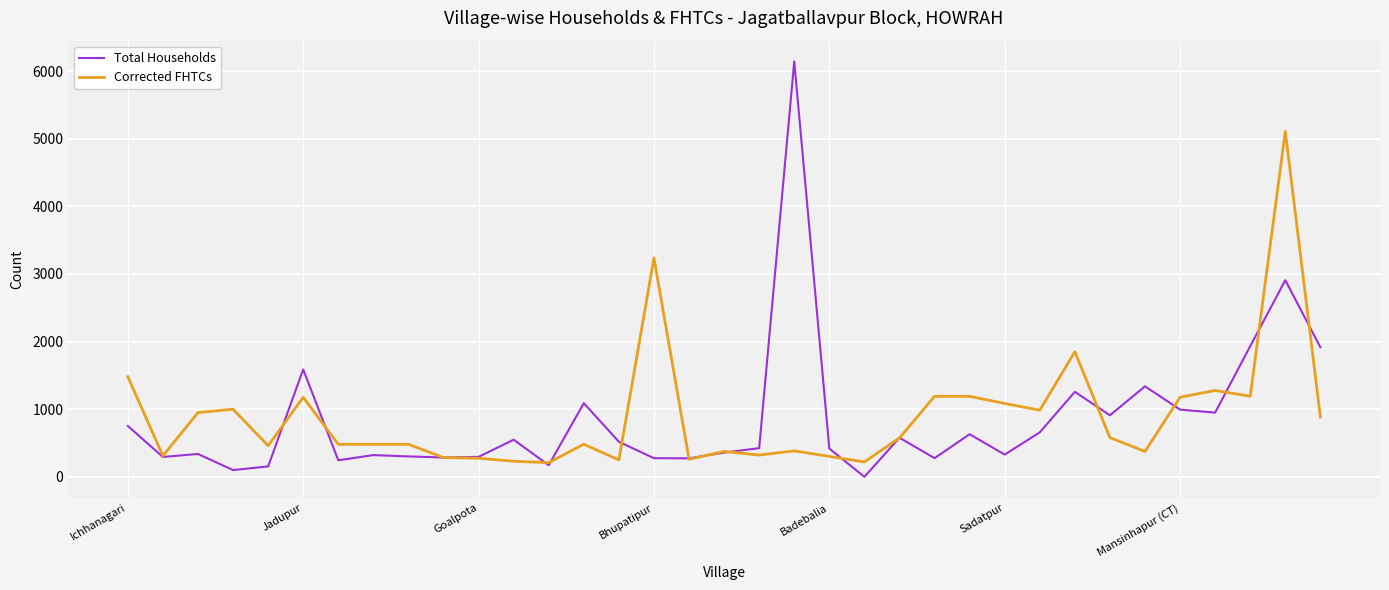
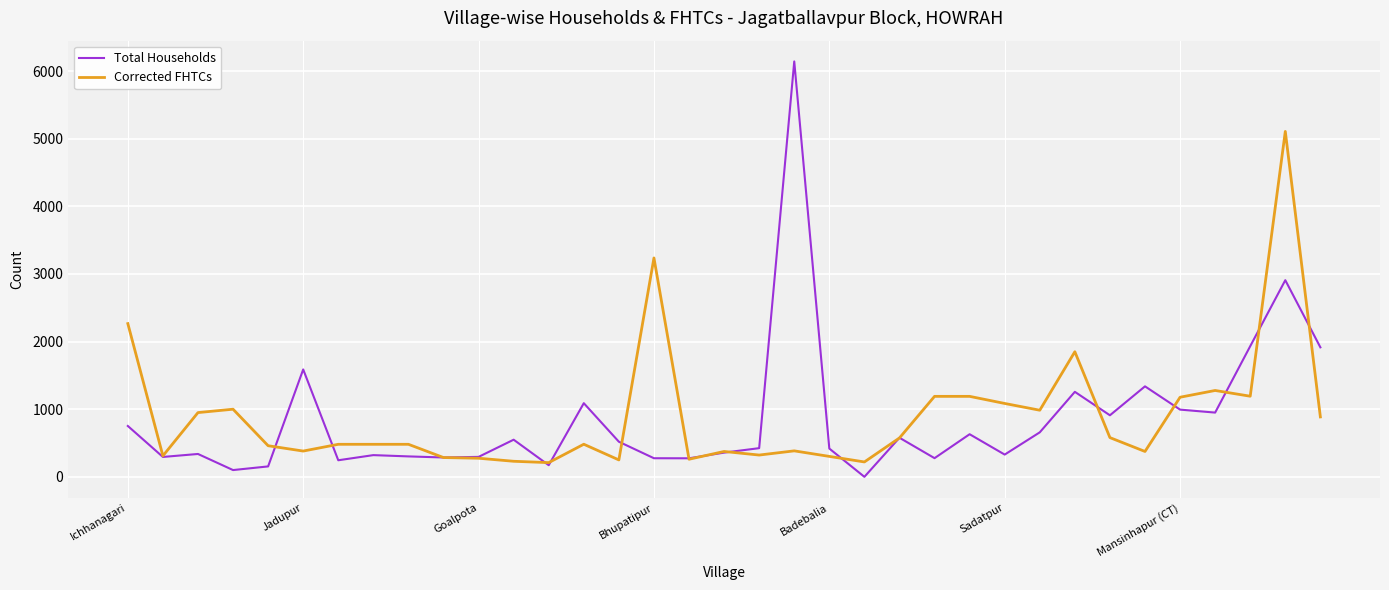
Corrected FHTCs, Ichhanagari: 1500 -> 2300
Corrected FHTCs, Jadupur: 1200 -> 400
